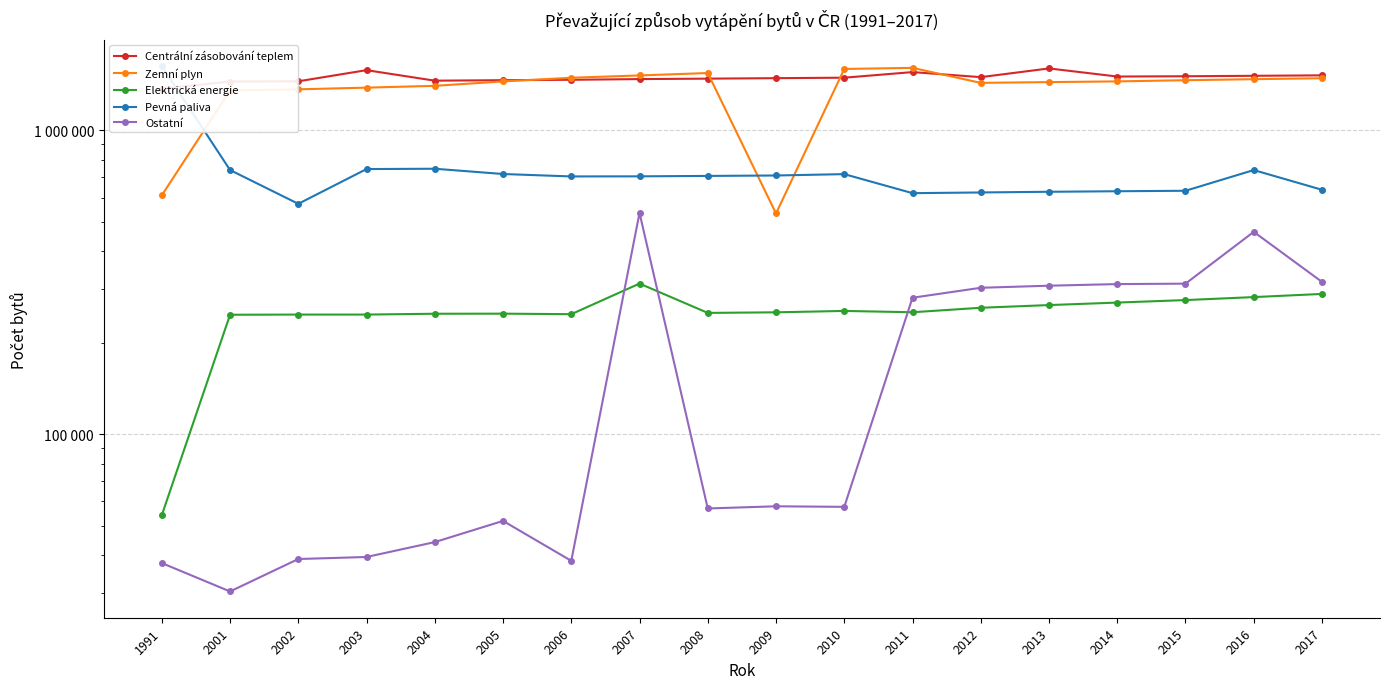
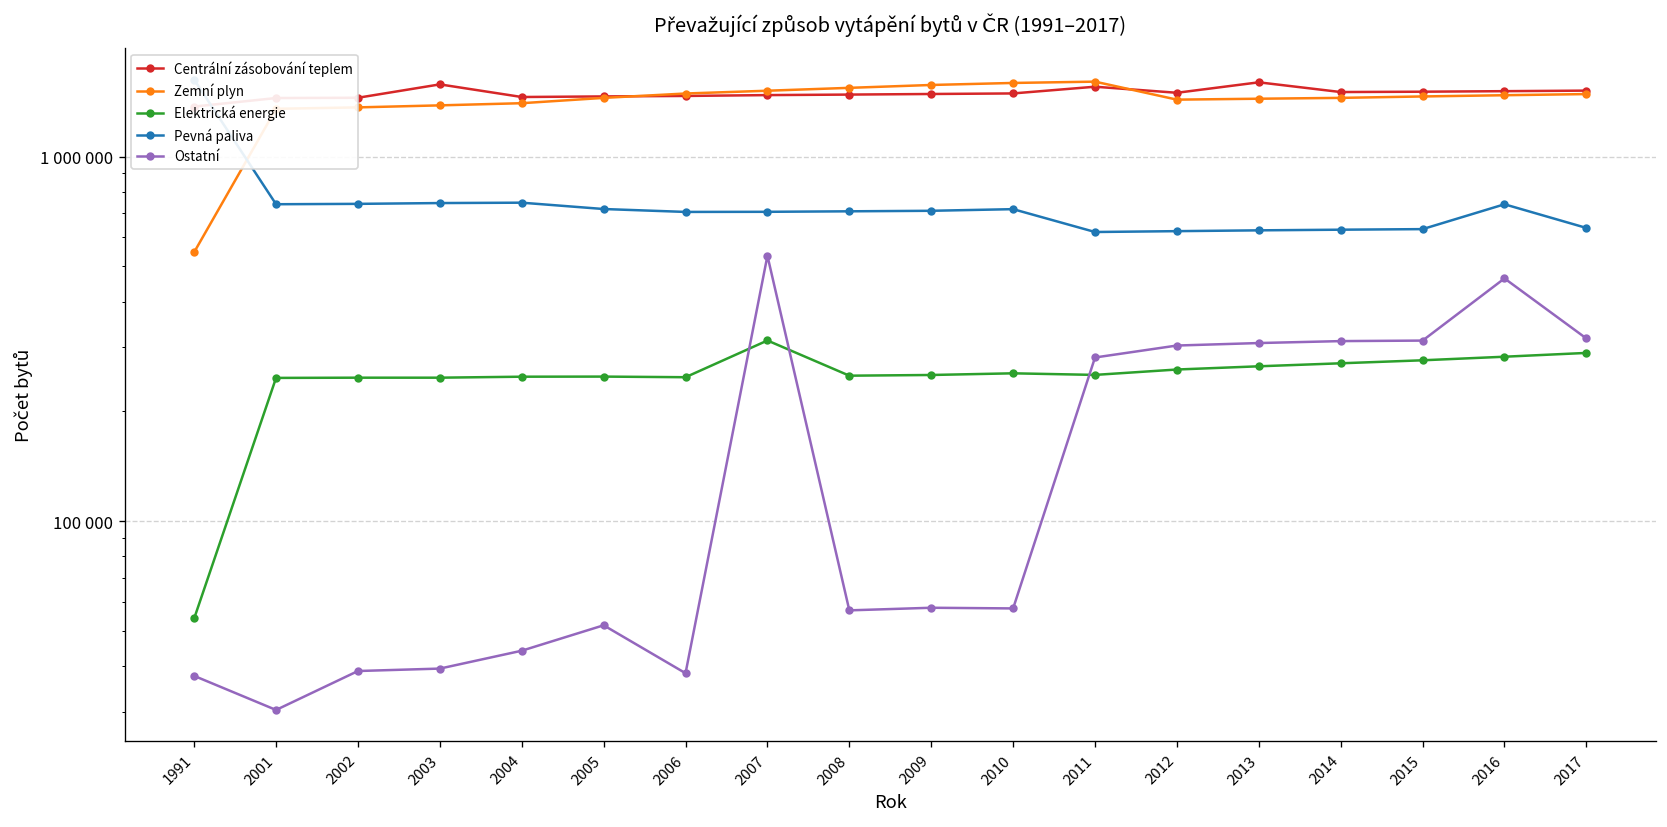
Zemní plyn, 1991: 610000 -> 550000
Pevná paliva, 2002: 570000 -> 740000
Zemní plyn, 2009: 530000 -> 1600000
